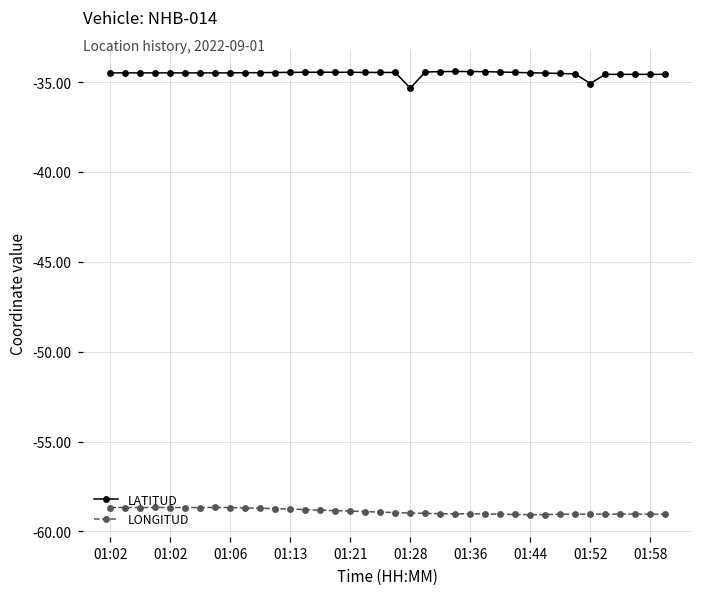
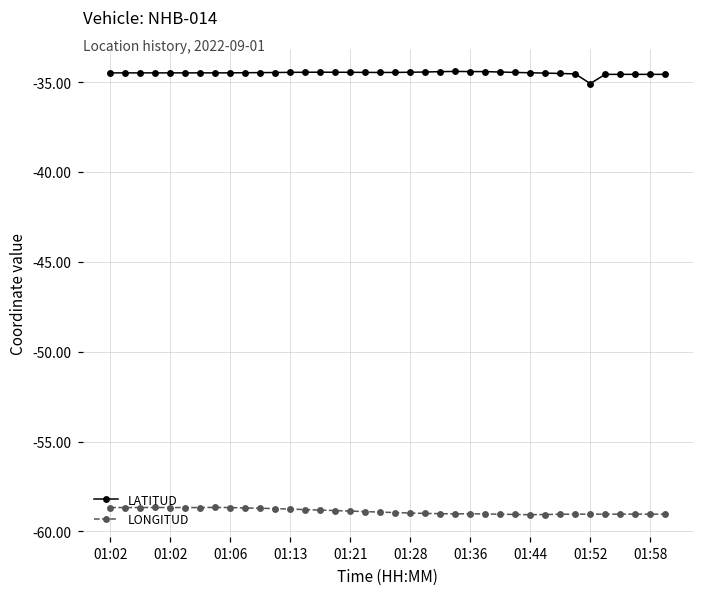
LATITUD, 01:28: -35.3 -> -34.4
